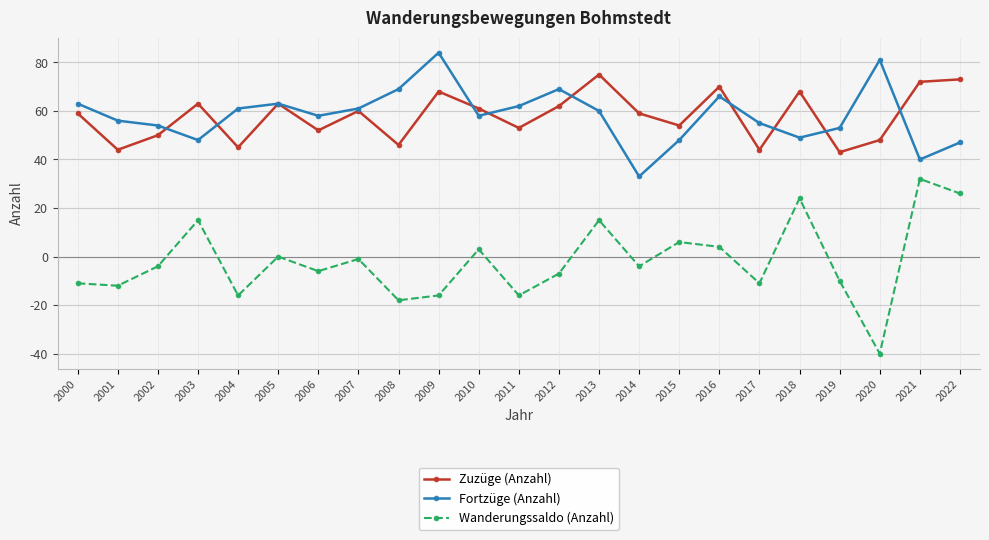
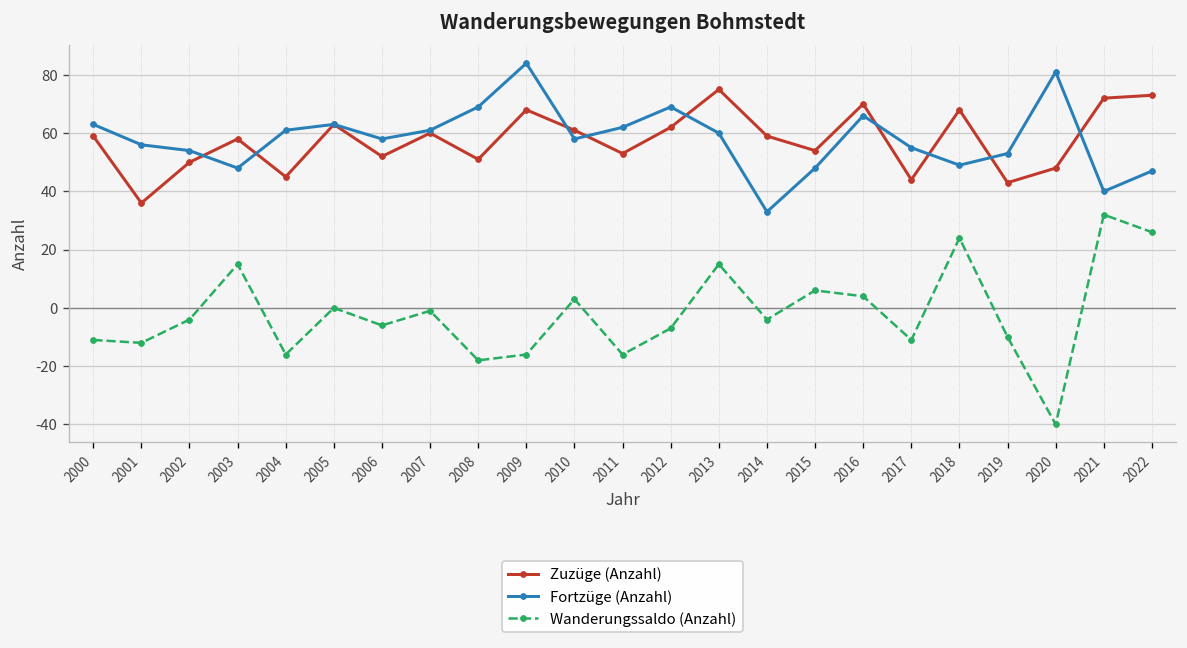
Zuzüge (Anzahl), 2001: 44 -> 36
Zuzüge (Anzahl), 2003: 63 -> 58
Zuzüge (Anzahl), 2008: 46 -> 51
